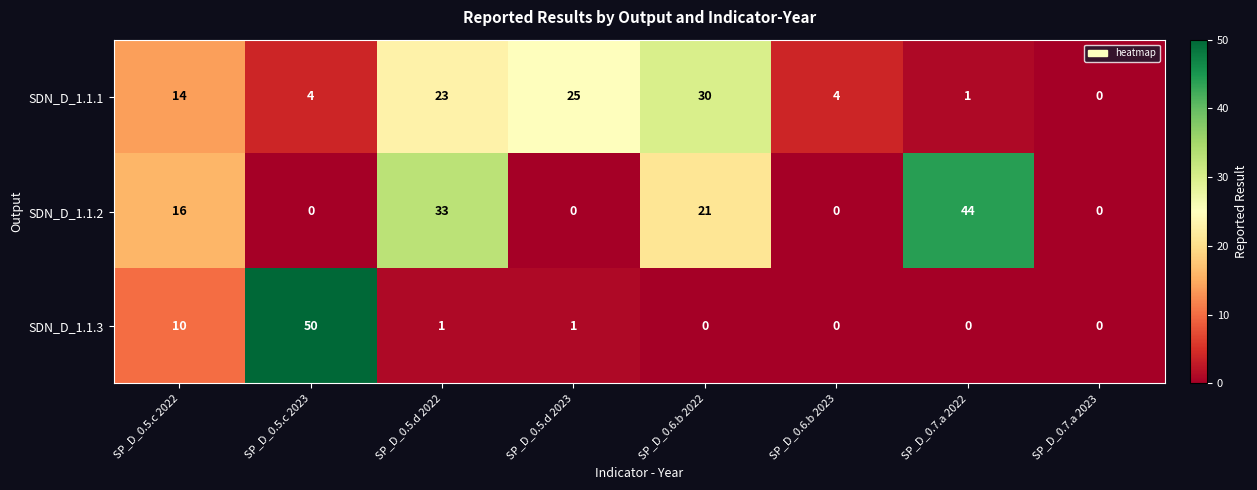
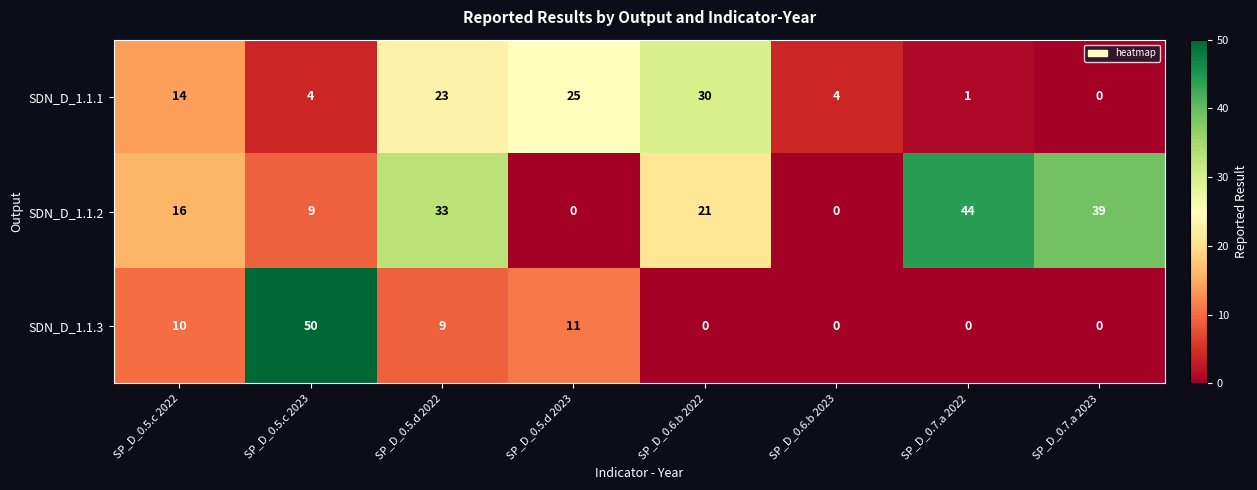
SDN_D_1.1.2, SP_D_0.5.c 2023: 0 -> 9
SDN_D_1.1.2, SP_D_0.7.a 2023: 0 -> 39
SDN_D_1.1.3, SP_D_0.5.d 2022: 1 -> 9
SDN_D_1.1.3, SP_D_0.5.d 2023: 1 -> 11
